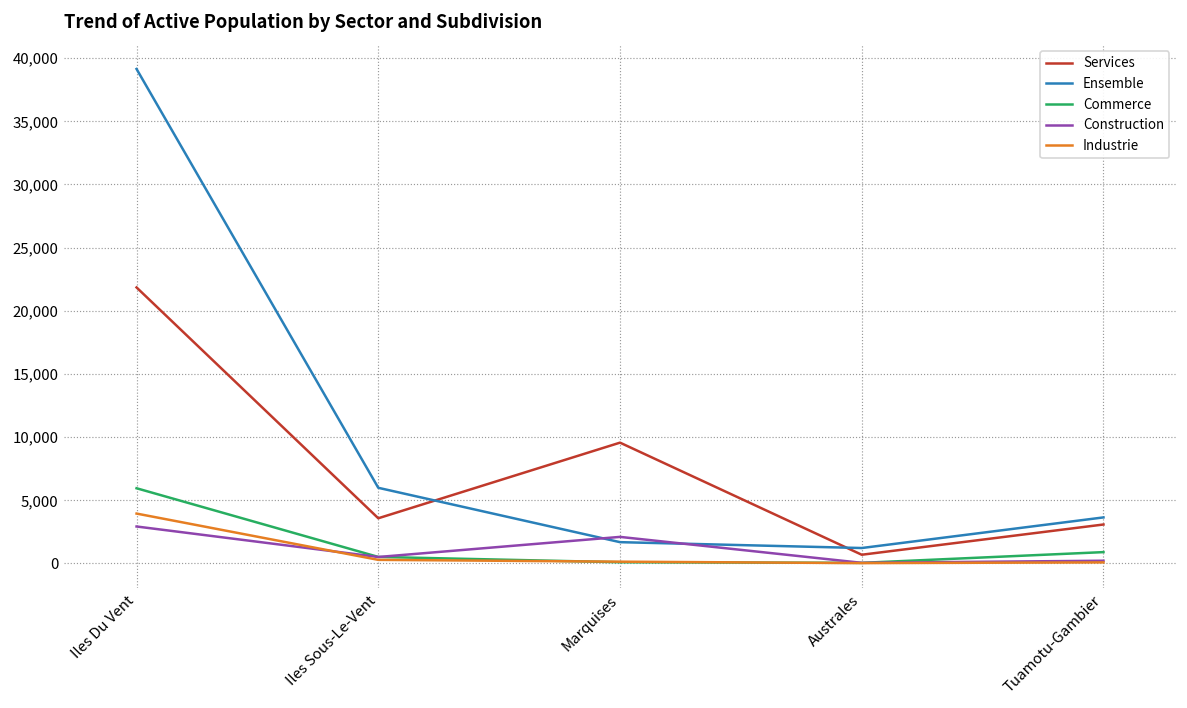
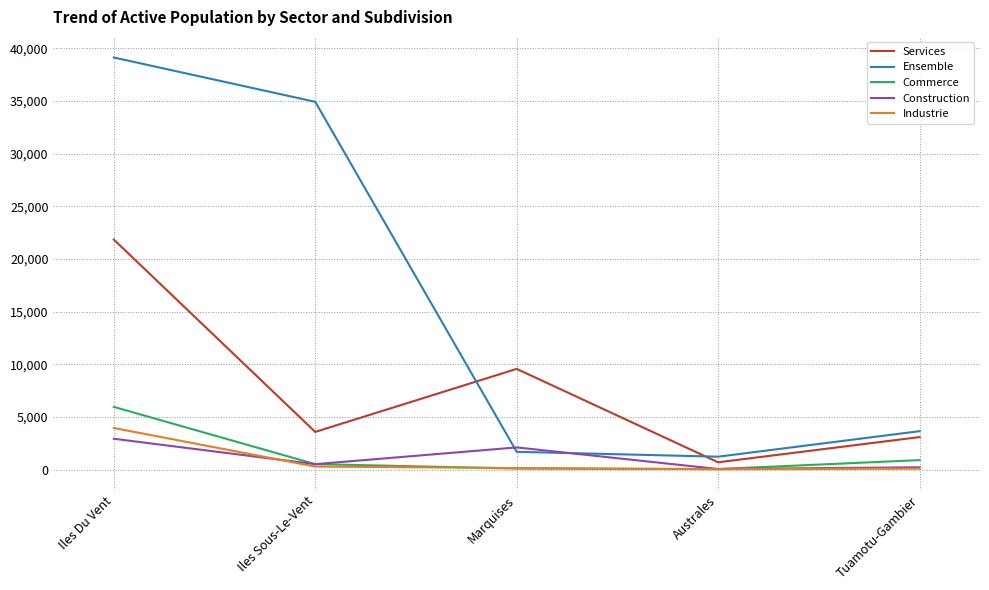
Ensemble, Iles Sous-Le-Vent: 6,000 -> 34,900
